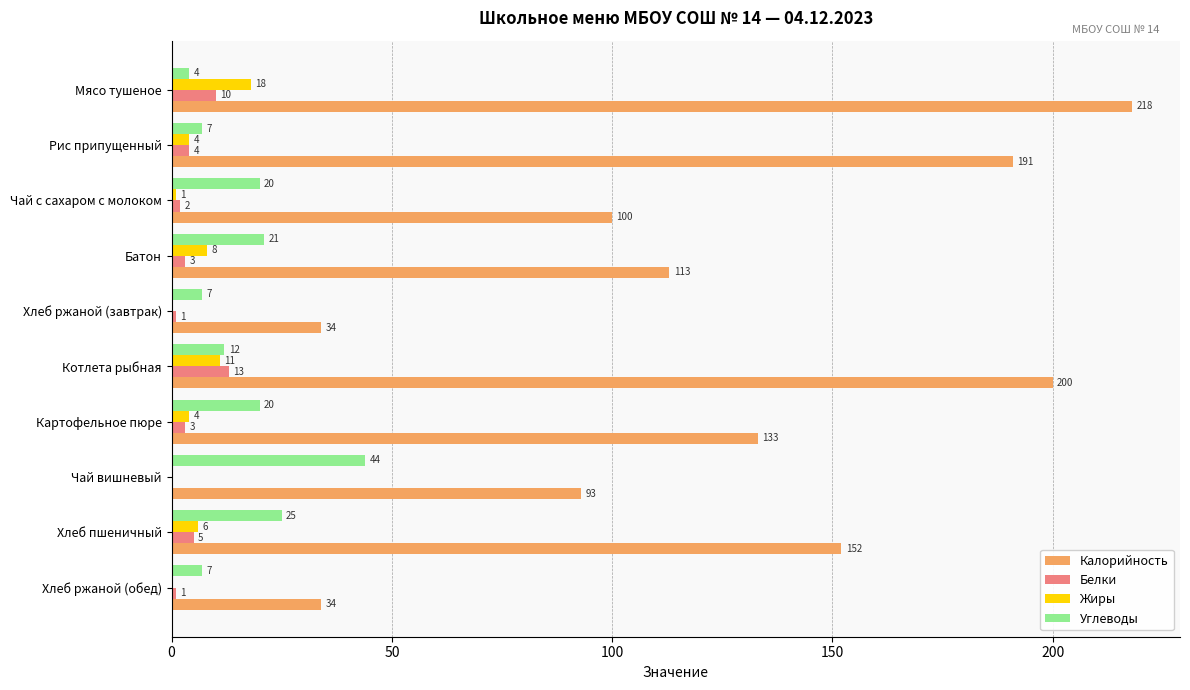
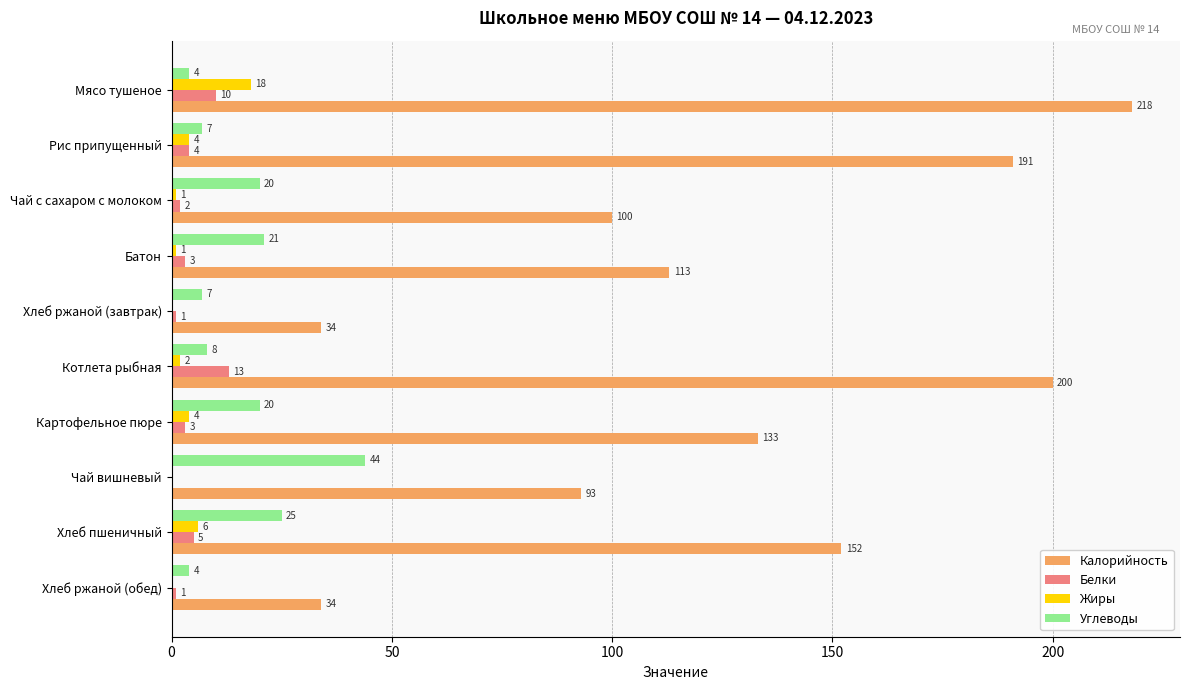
Жиры, Батон: 8 -> 1
Углеводы, Котлета рыбная: 12 -> 8
Жиры, Котлета рыбная: 11 -> 2
Углеводы, Хлеб ржаной (обед): 7 -> 4
